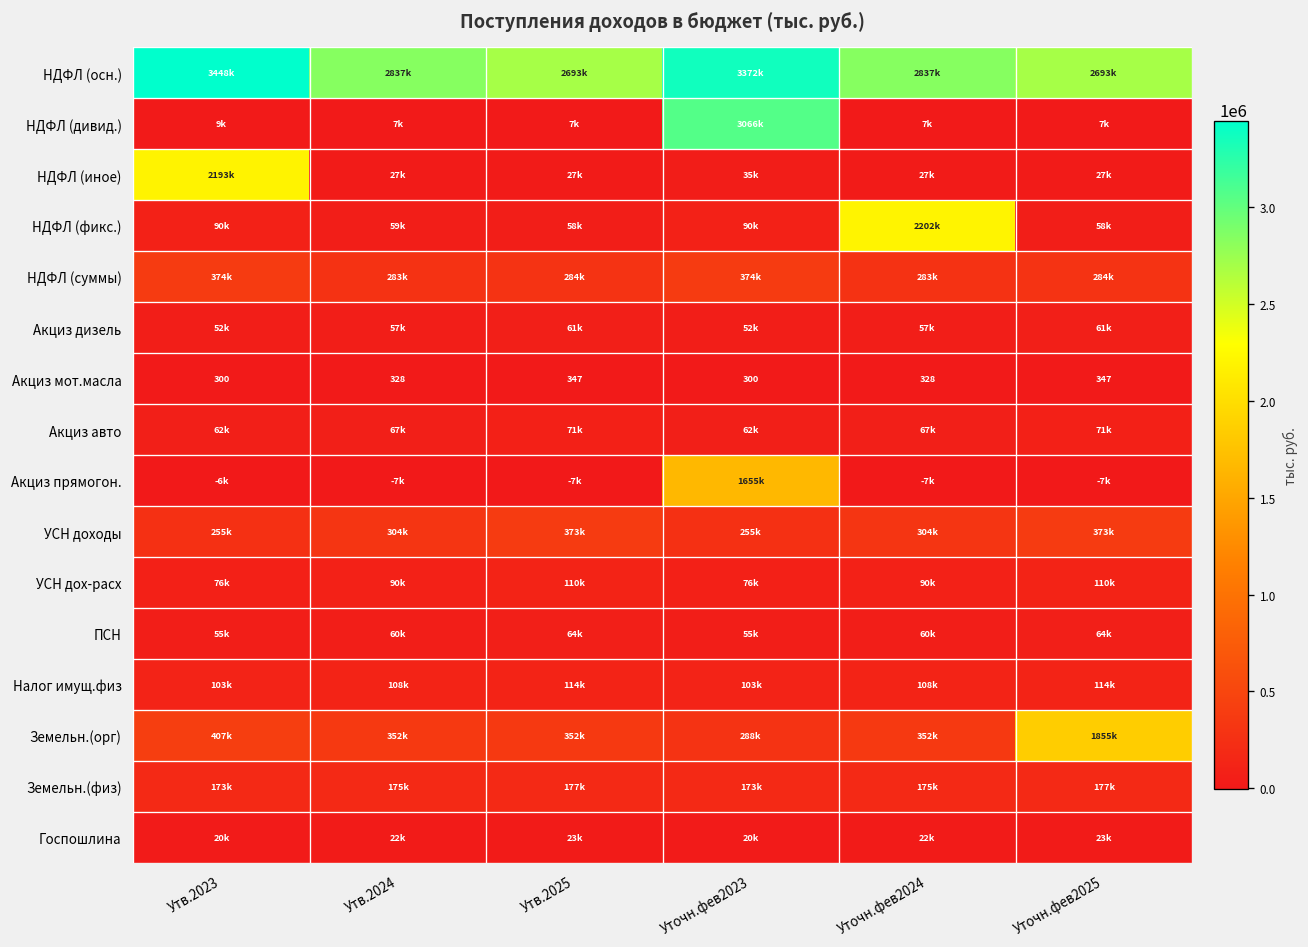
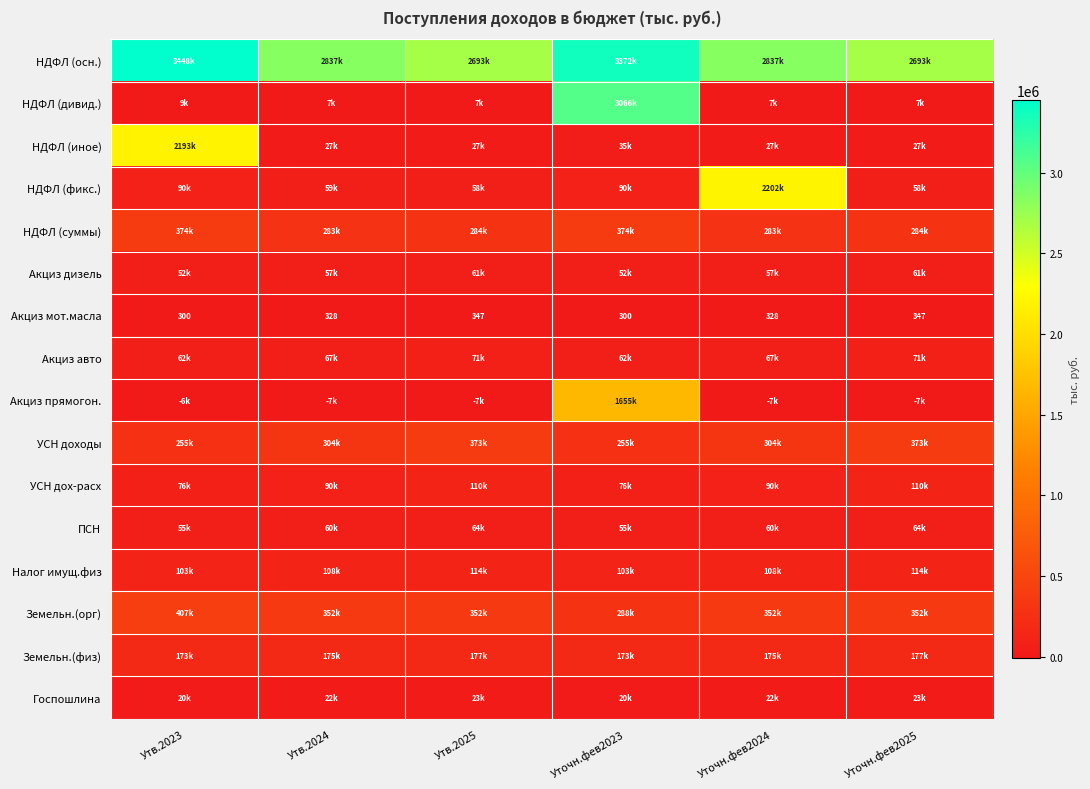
Земельн.(орг), Уточн.фев2025: 1855k -> 352k
